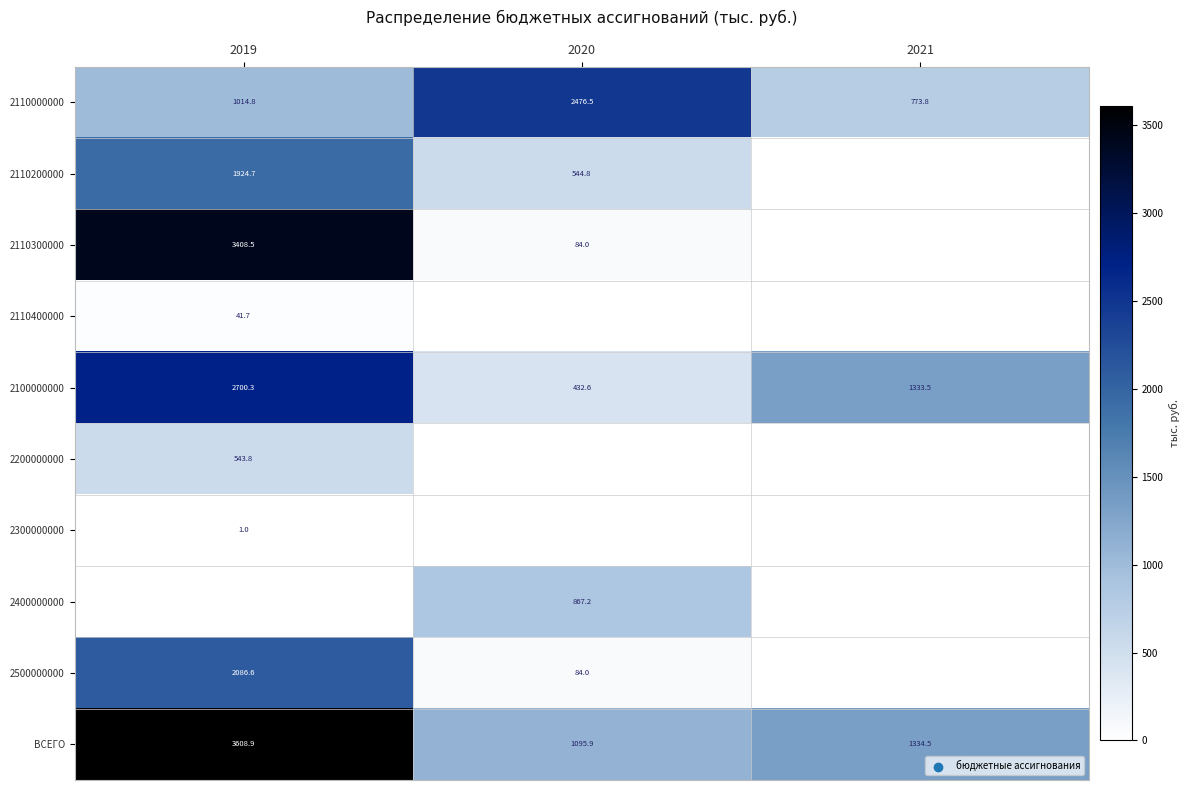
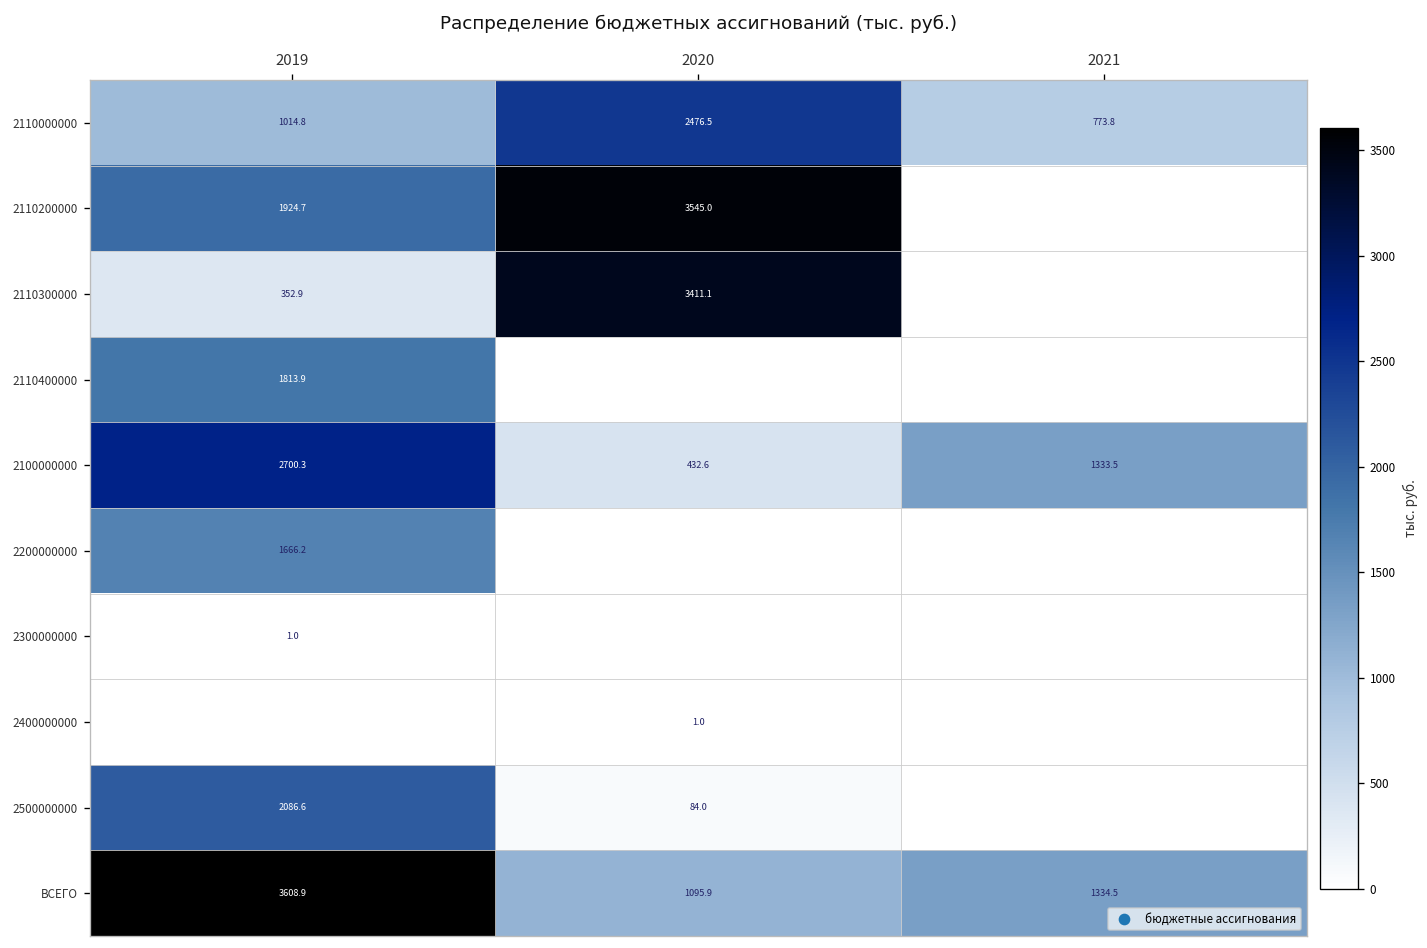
2110200000, 2020: 544.8 -> 3545.0
2110300000, 2019: 3408.5 -> 352.9
2110300000, 2020: 84.0 -> 3411.1
2110400000, 2019: 41.7 -> 1813.9
2200000000, 2019: 543.8 -> 1666.2
2400000000, 2020: 867.2 -> 1.0
